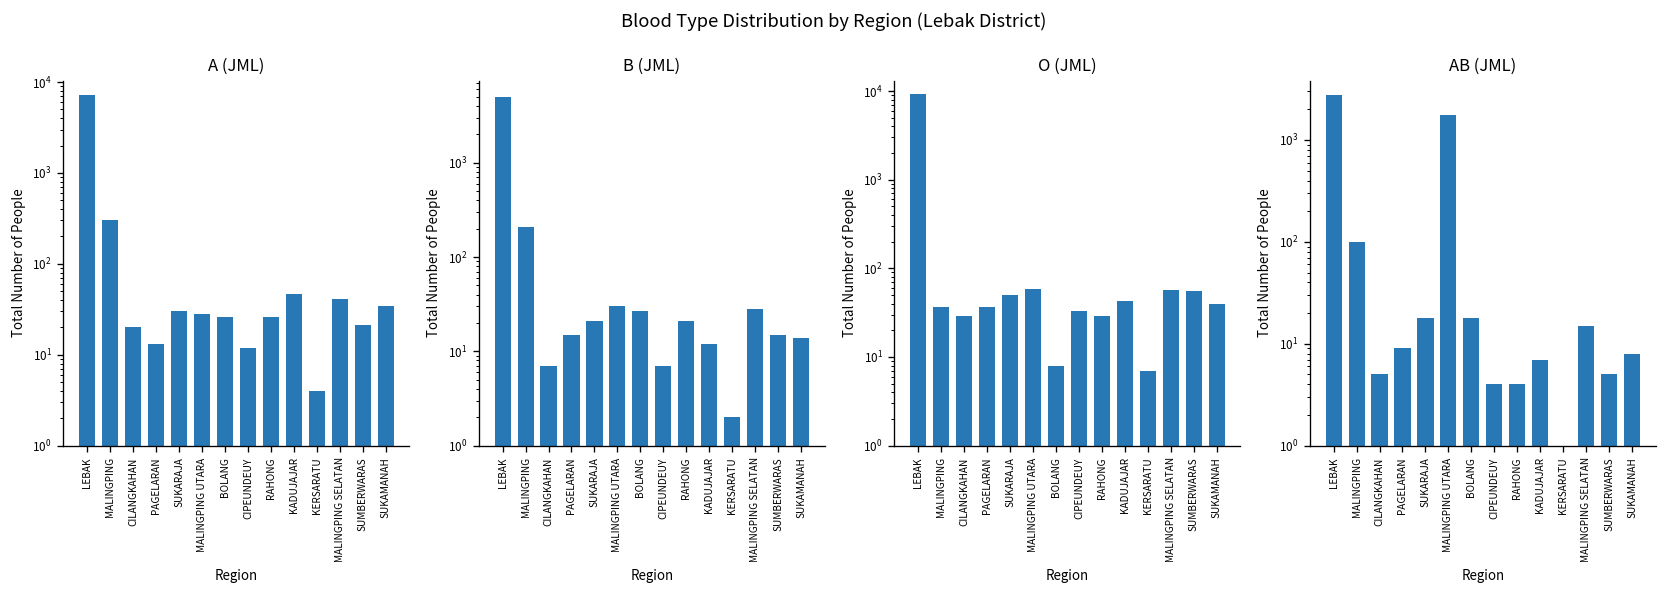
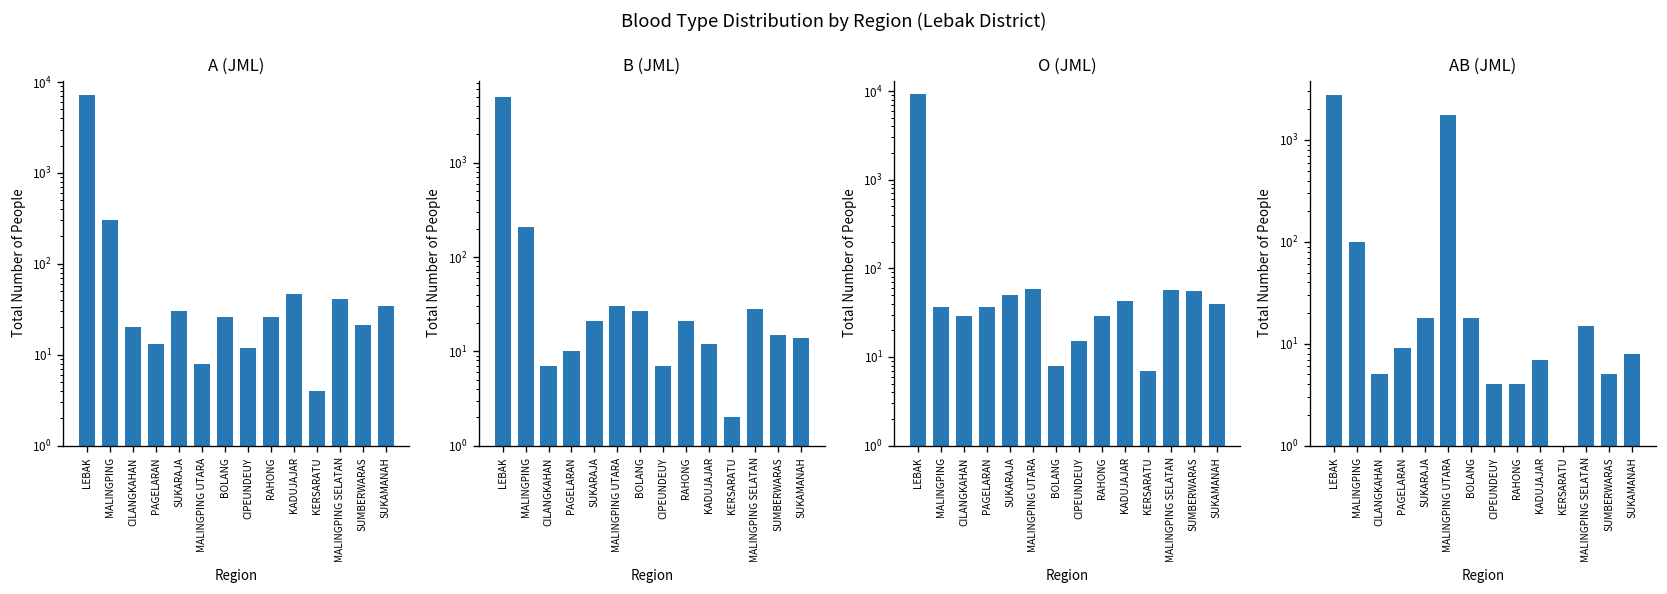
A (JML), MALINGPING UTARA: 28 -> 8
B (JML), PAGELARAN: 15 -> 10
O (JML), CIPEUNDEUY: 30 -> 15
